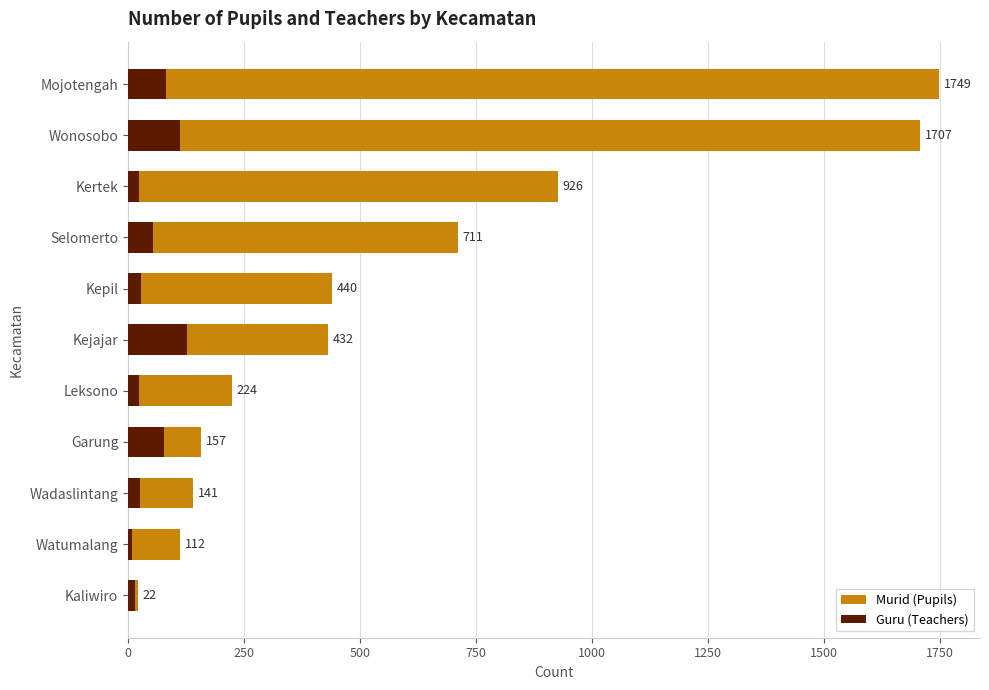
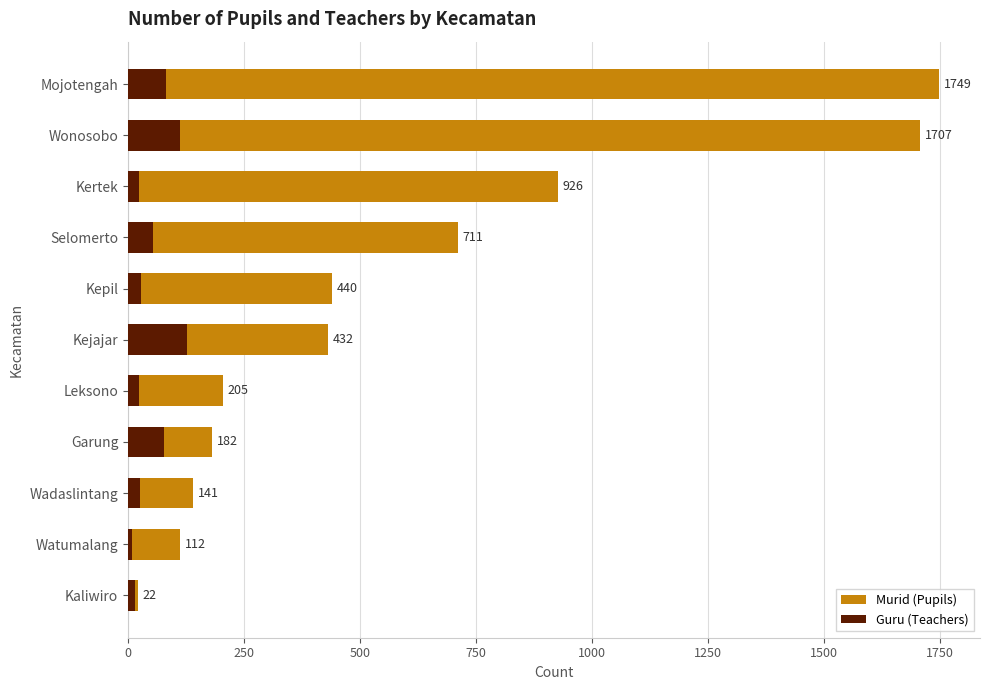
Murid (Pupils), Leksono: 224 -> 205
Murid (Pupils), Garung: 157 -> 182
